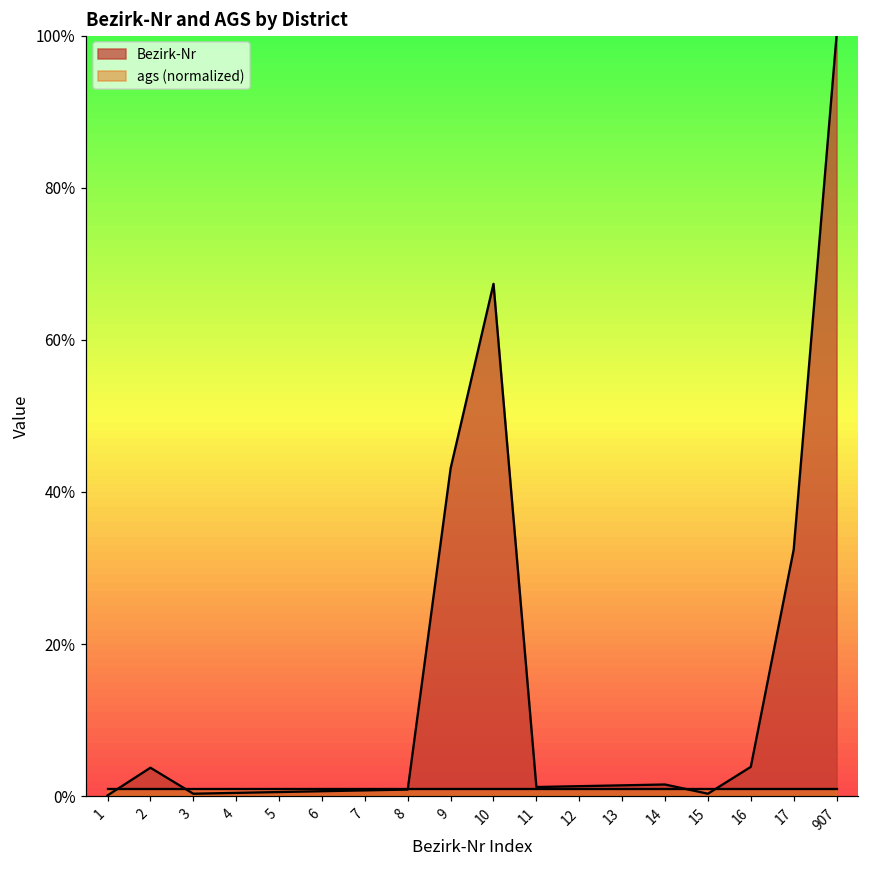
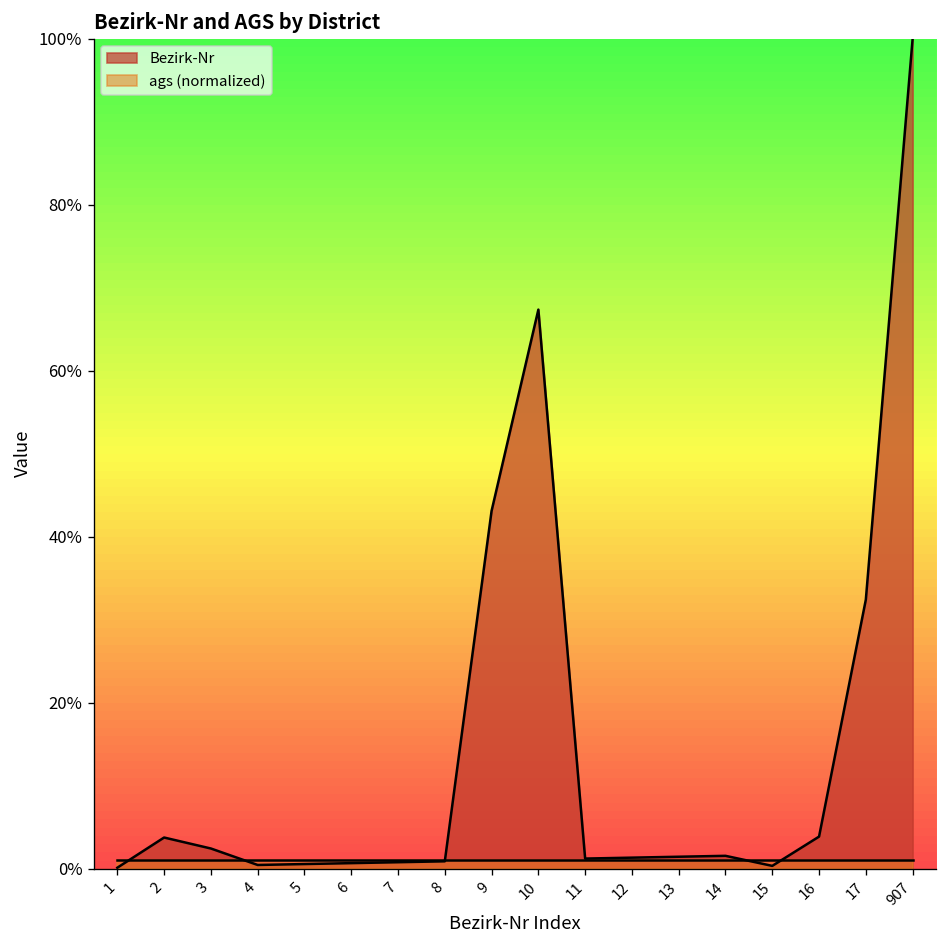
Bezirk-Nr, 3: 0% -> 2%
